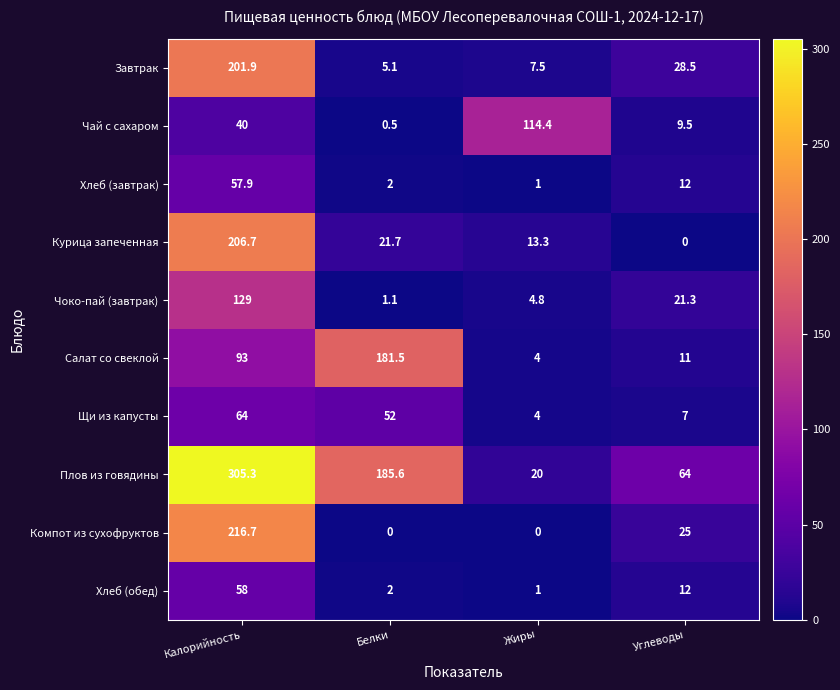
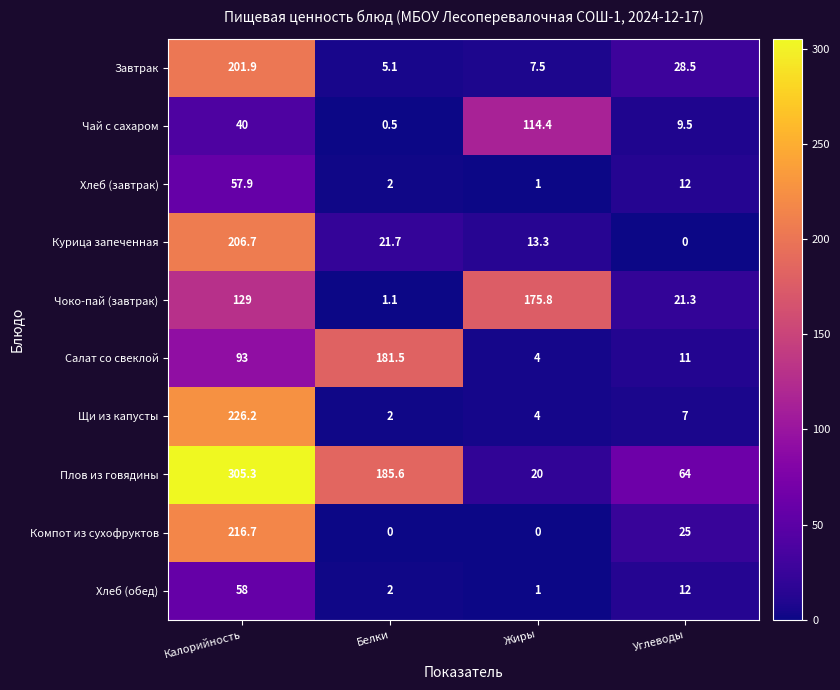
Чоко-пай (завтрак), Жиры: 4.8 -> 175.8
Щи из капусты, Калорийность: 64 -> 226.2
Щи из капусты, Белки: 52 -> 2
